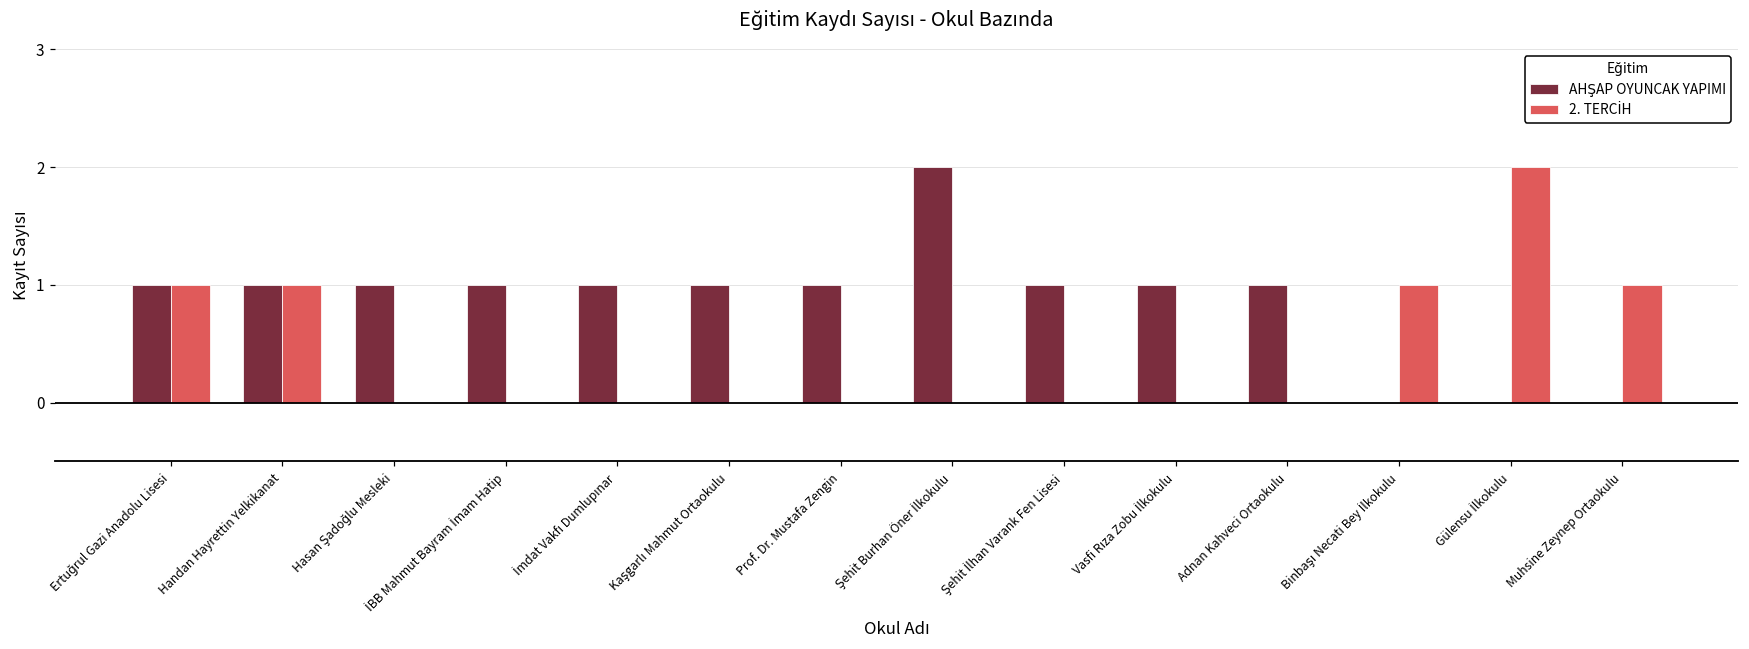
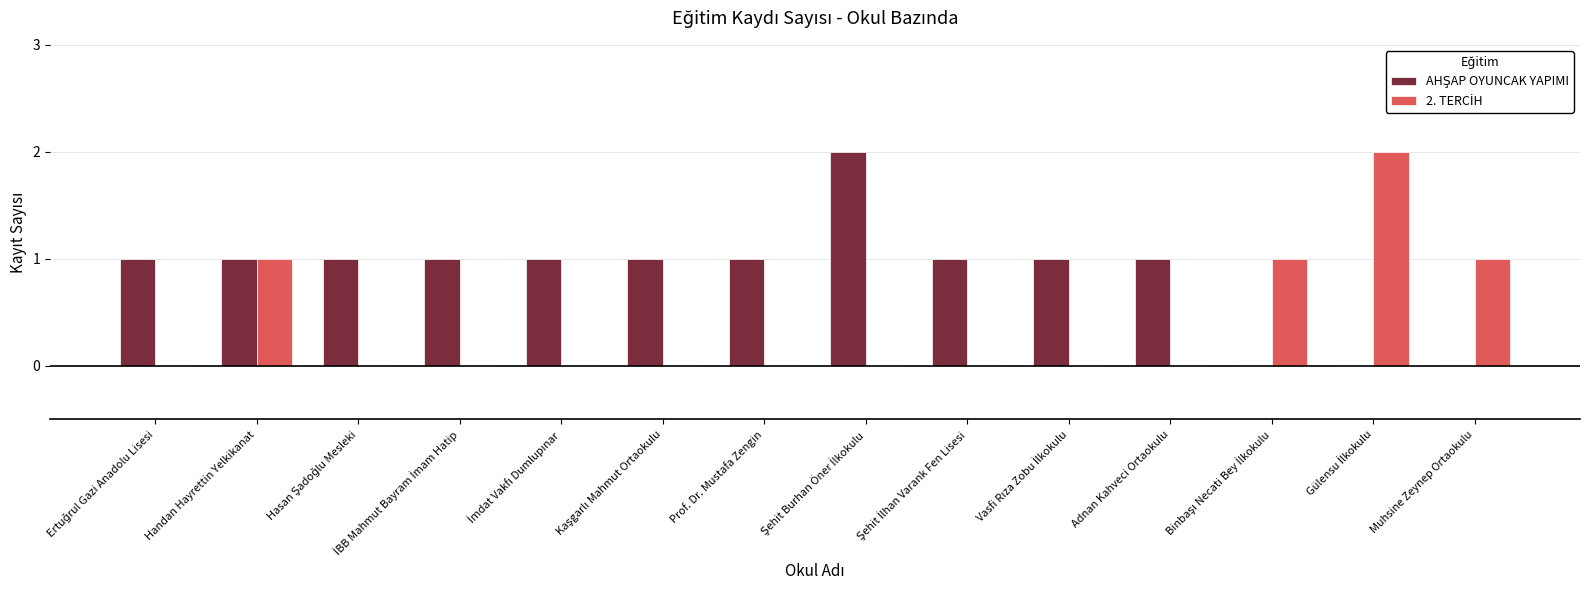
2. TERCİH, Ertuğrul Gazi Anadolu Lisesi: 1 -> 0
